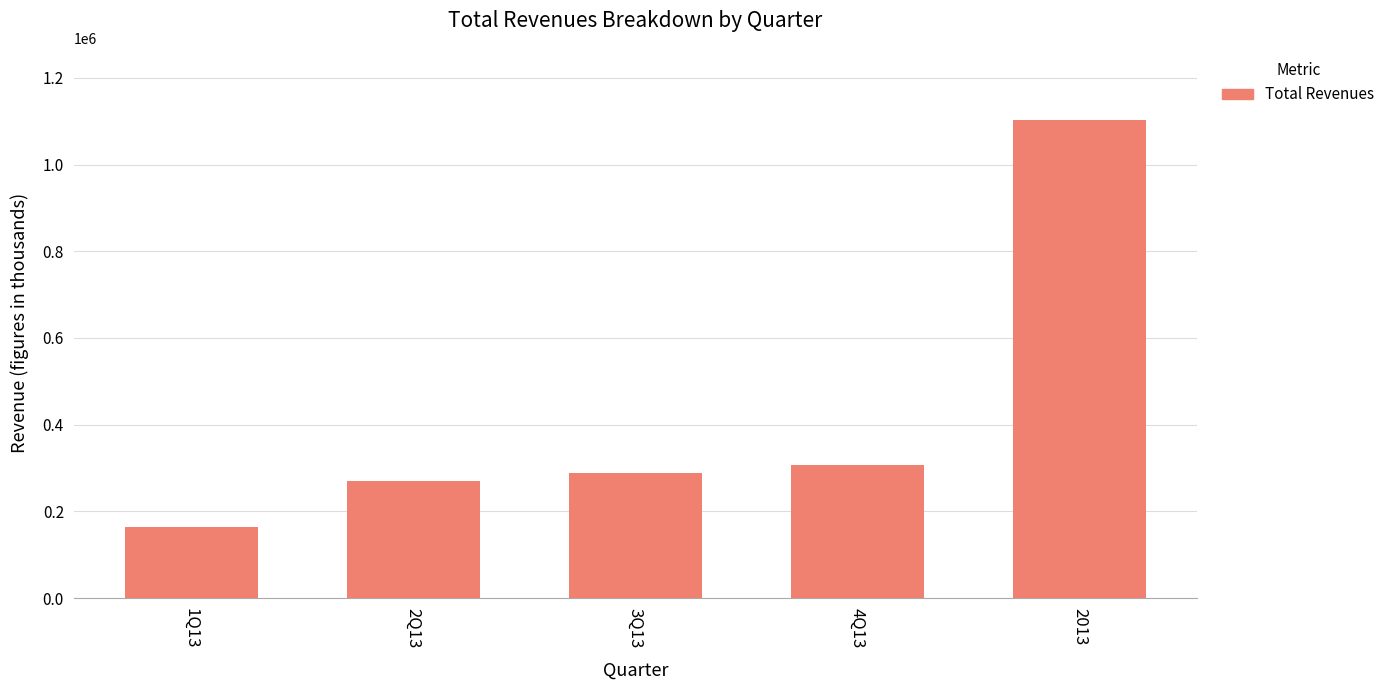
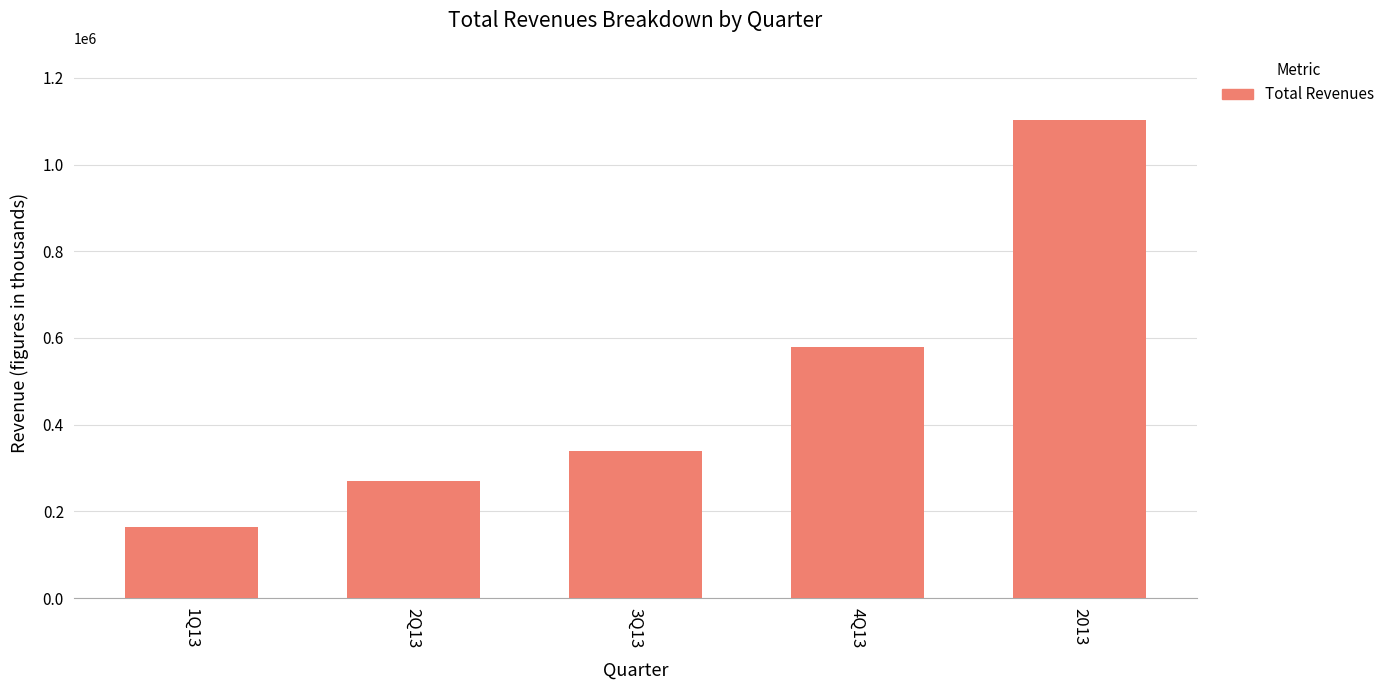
3Q13: 290000 -> 340000
4Q13: 310000 -> 580000
